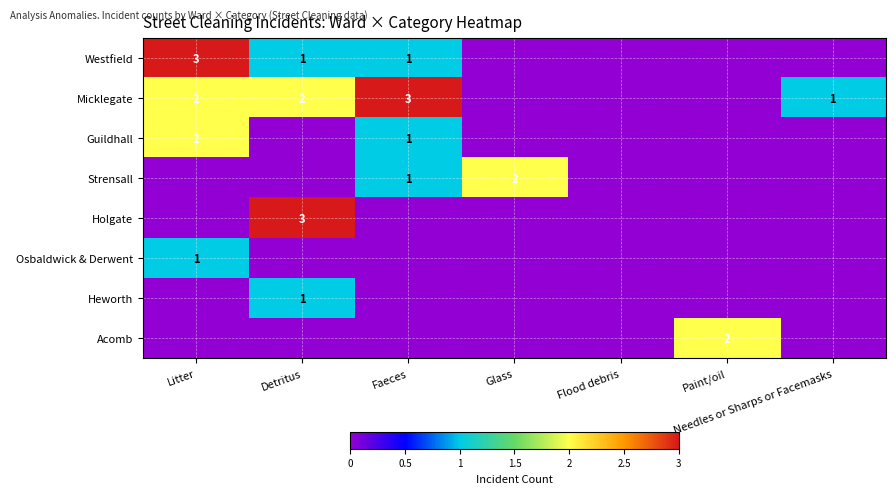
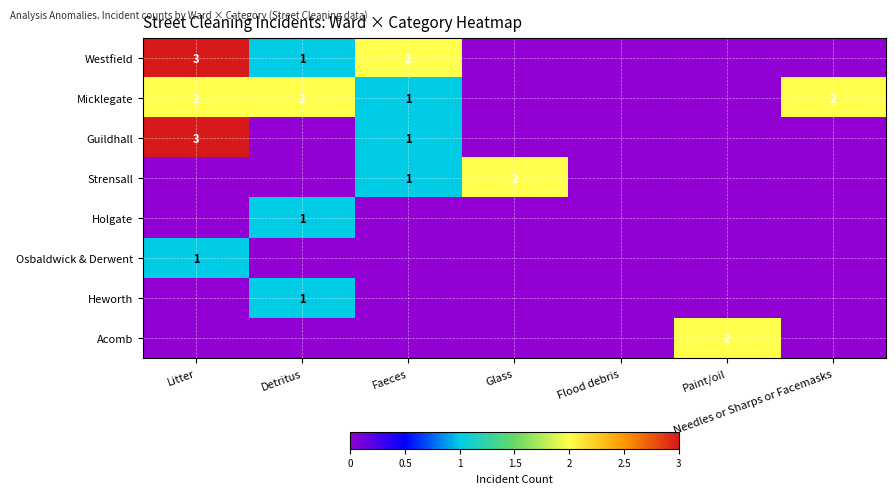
Westfield, Faeces: 1 -> 2
Micklegate, Faeces: 3 -> 1
Micklegate, Needles or Sharps or Facemasks: 1 -> 2
Guildhall, Litter: 2 -> 3
Holgate, Detritus: 3 -> 1
